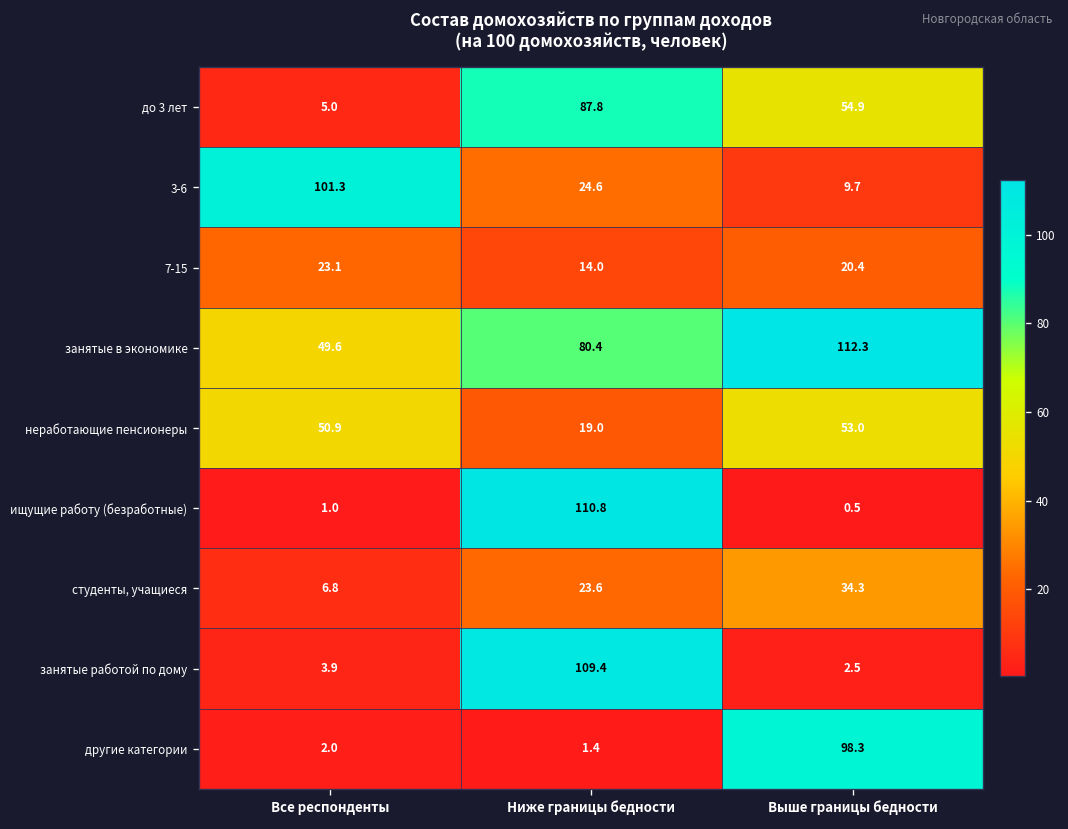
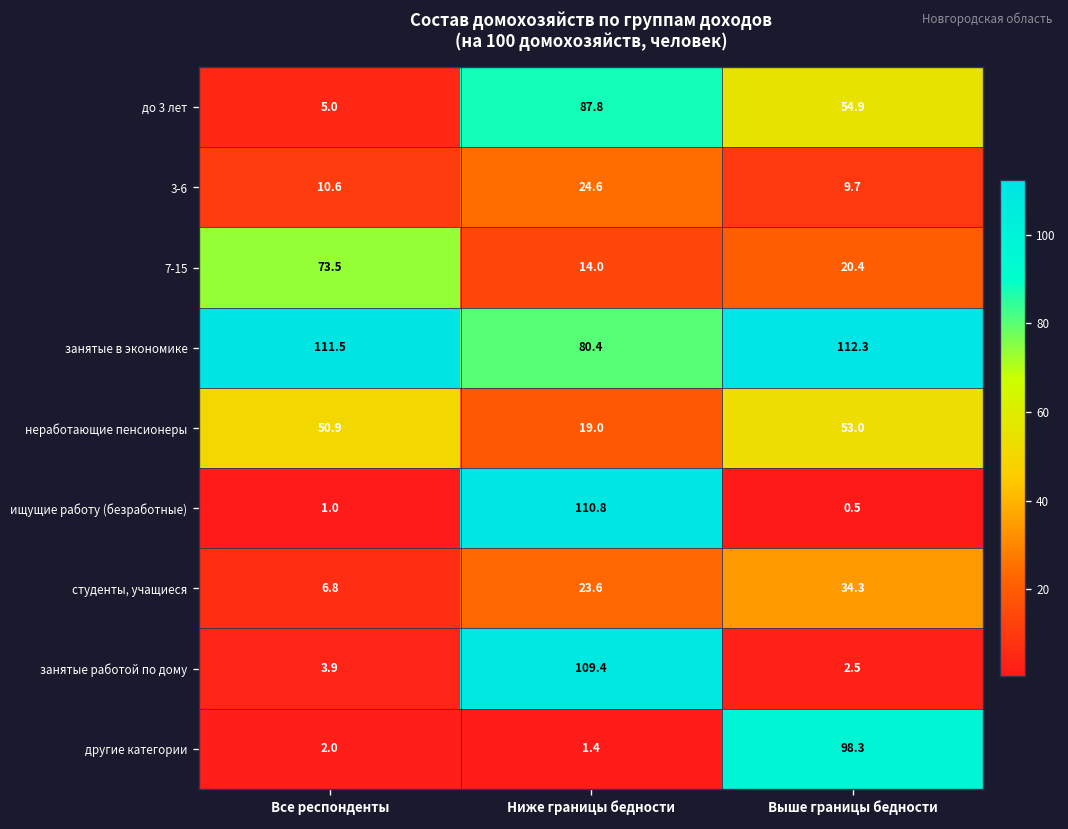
3-6, Все респонденты: 101.3 -> 10.6
7-15, Все респонденты: 23.1 -> 73.5
занятые в экономике, Все респонденты: 49.6 -> 111.5
